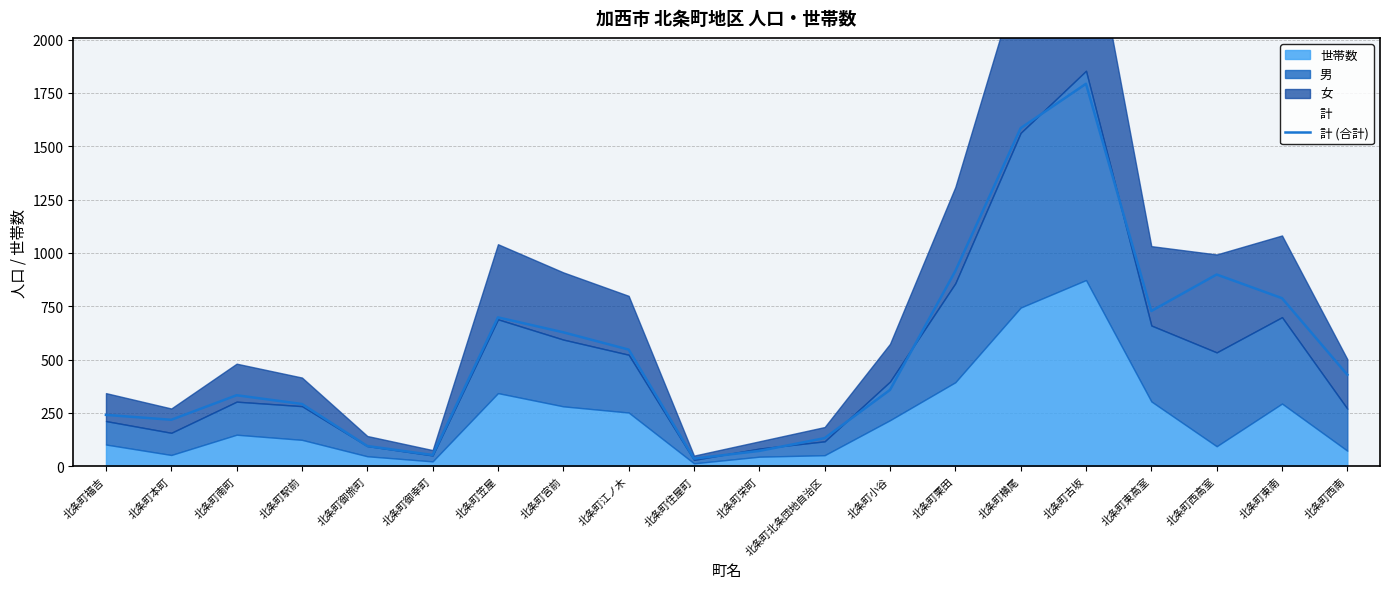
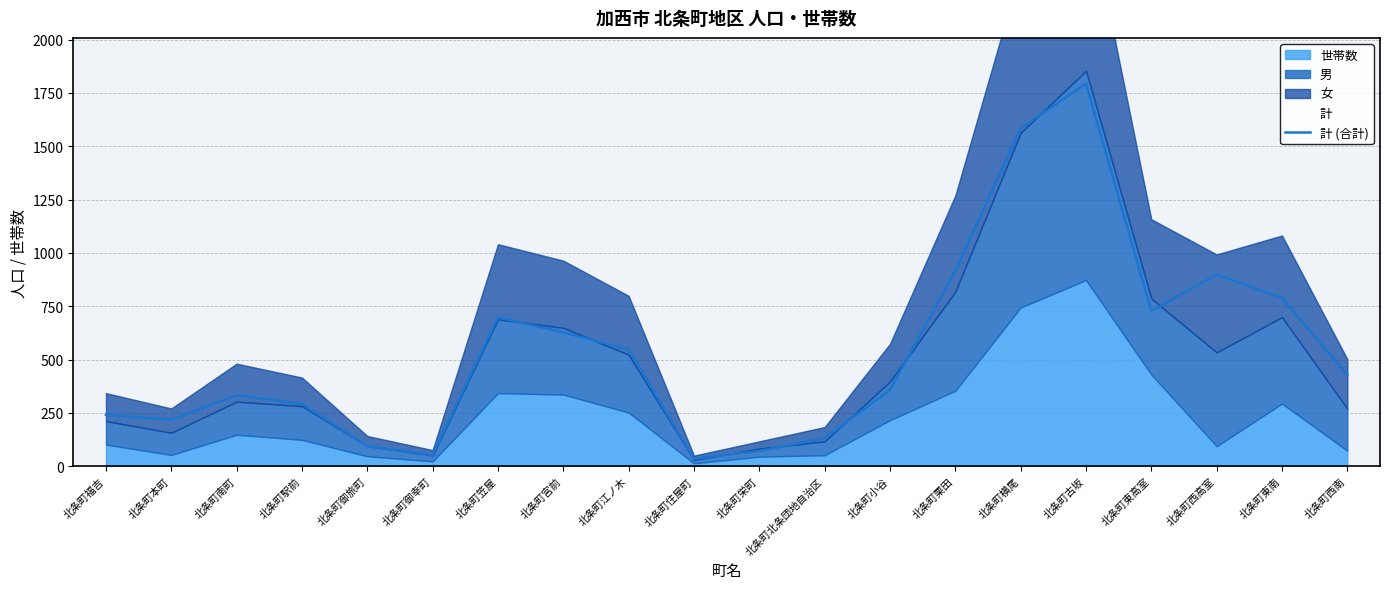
世帯数, 北条町宮前: 280 -> 340
世帯数, 北条町栗田: 390 -> 350
世帯数, 北条町東高室: 300 -> 430
